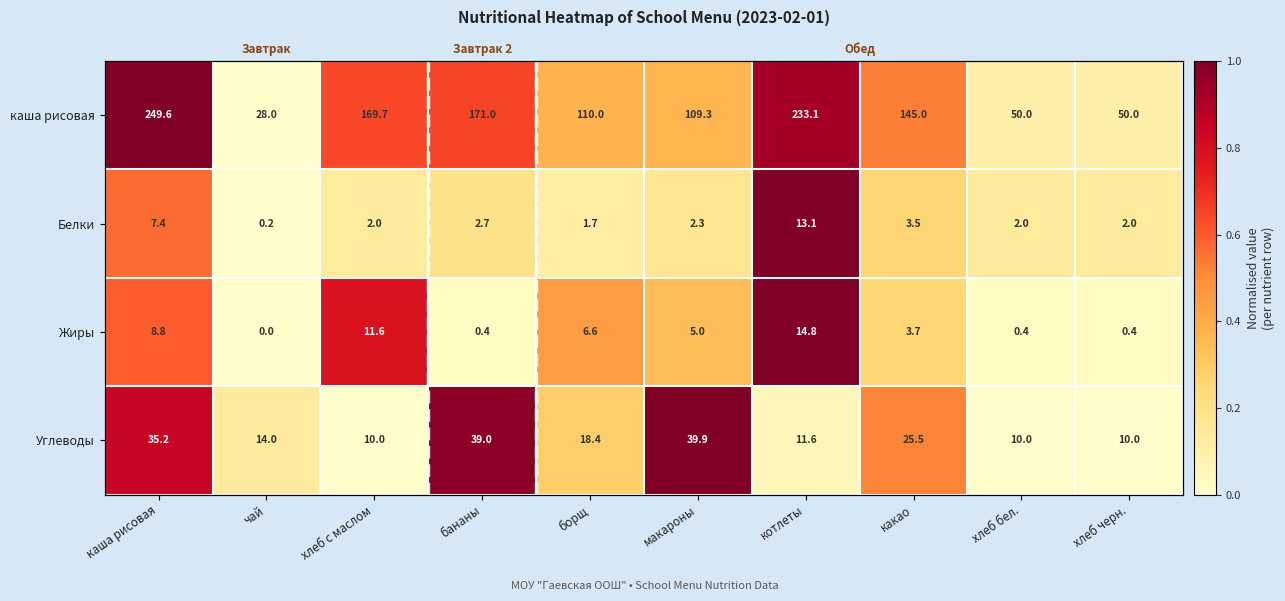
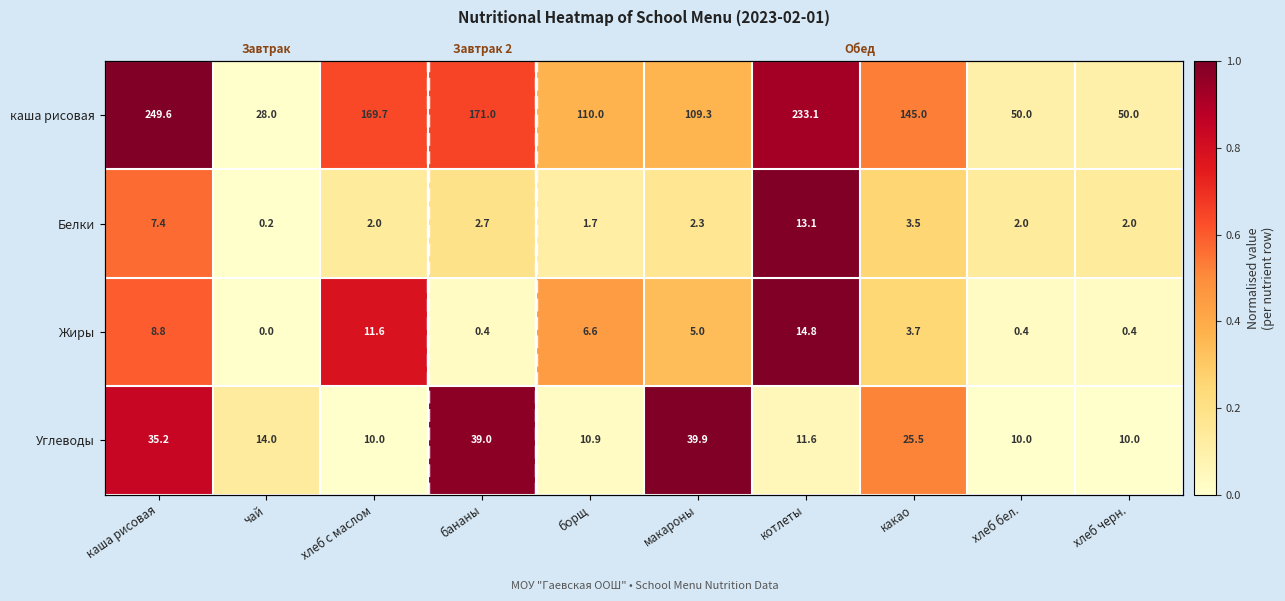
Углеводы, борщ: 18.4 -> 10.9
